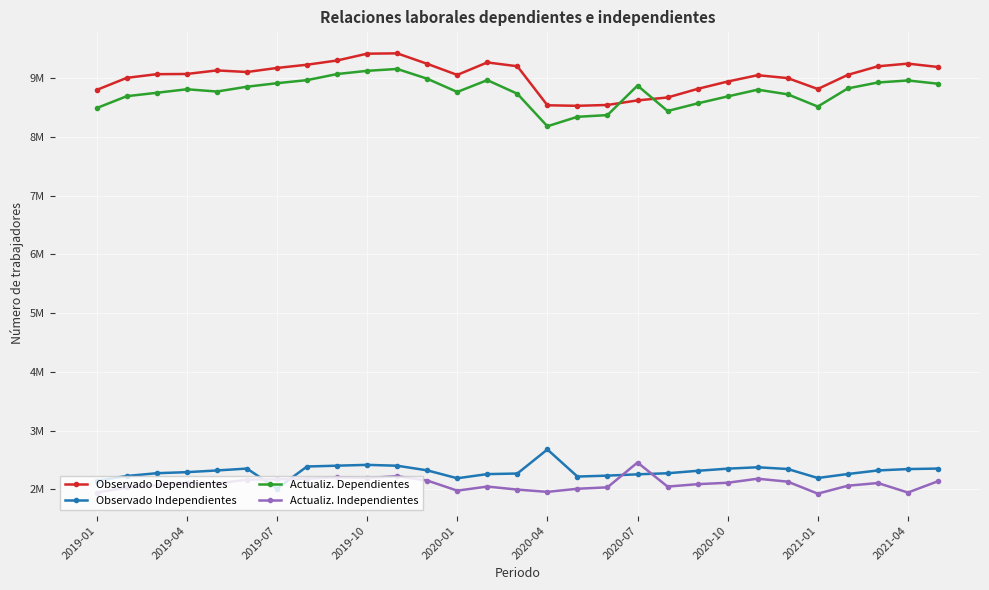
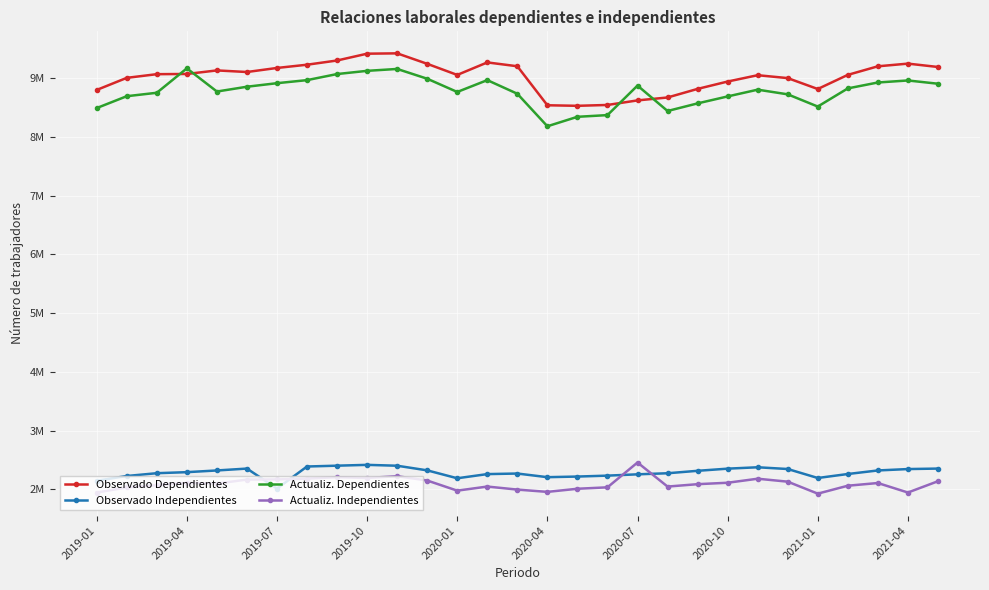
Actualiz. Dependientes, 2019-04: 8800000 -> 9200000
Observado Independientes, 2020-04: 2700000 -> 2200000
